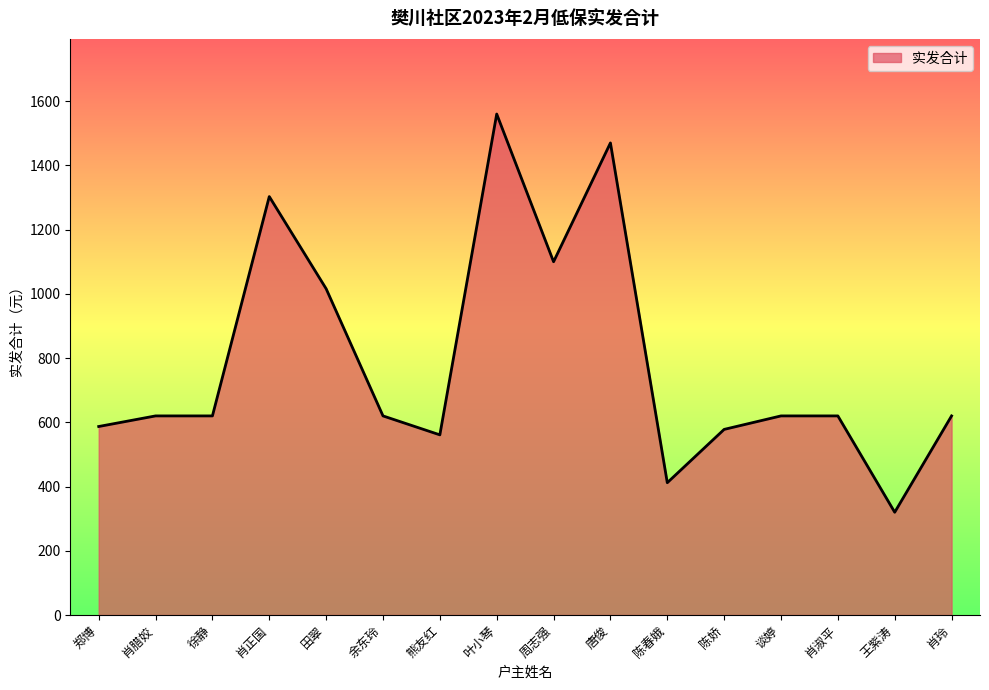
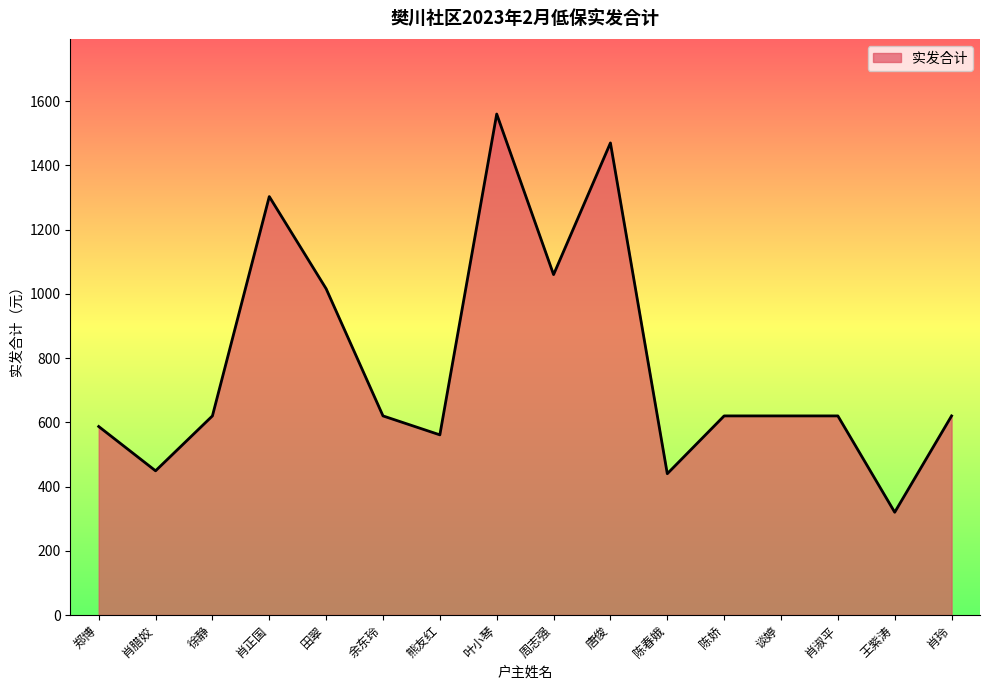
肖腊姣: 620 -> 450
周志强: 1100 -> 1060
陈春娥: 410 -> 440
陈娇: 580 -> 620
